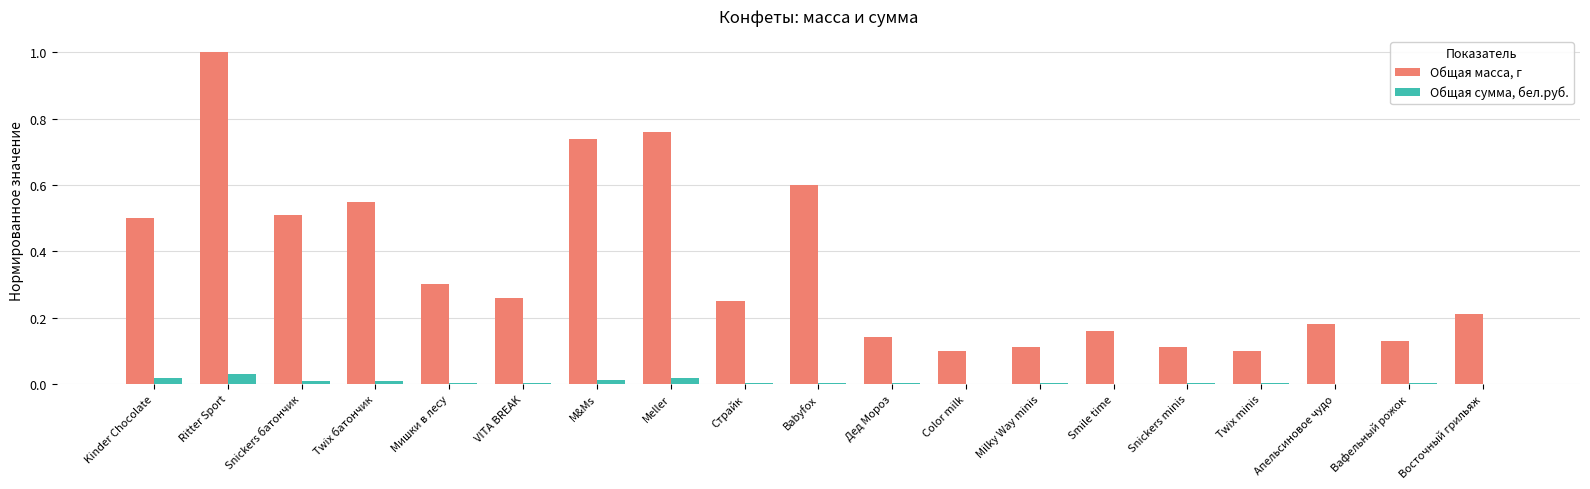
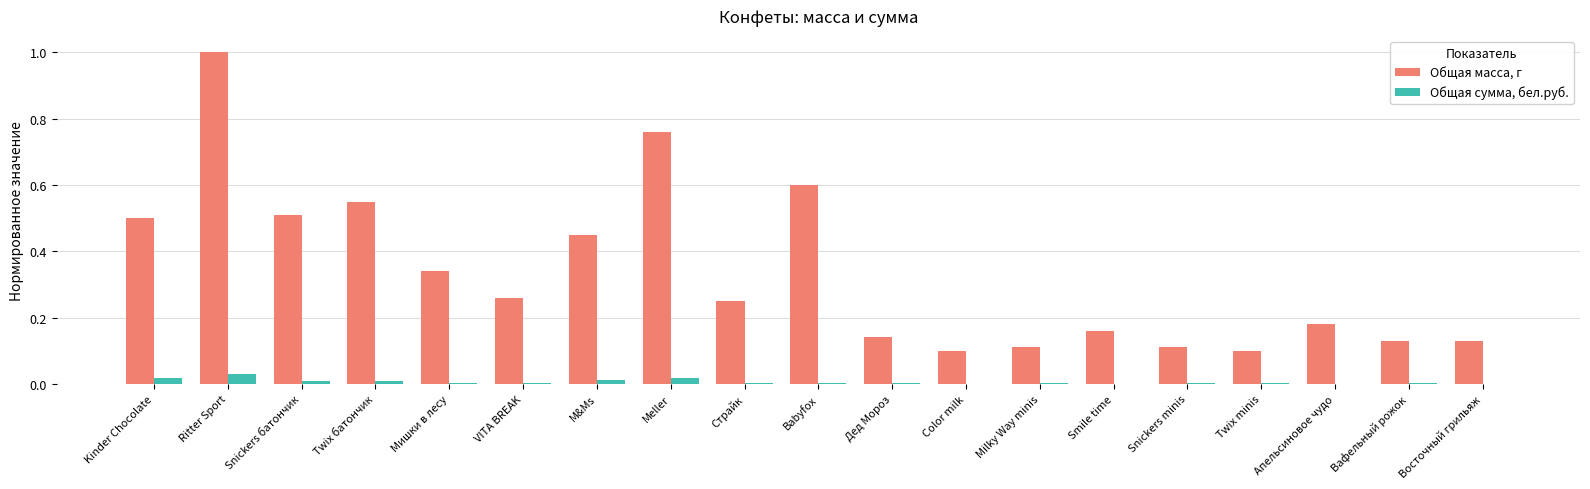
Общая масса, г, Мишки в лесу: 0.30 -> 0.34
Общая масса, г, M&Ms: 0.74 -> 0.45
Общая масса, г, Восточный грильяж: 0.21 -> 0.13
